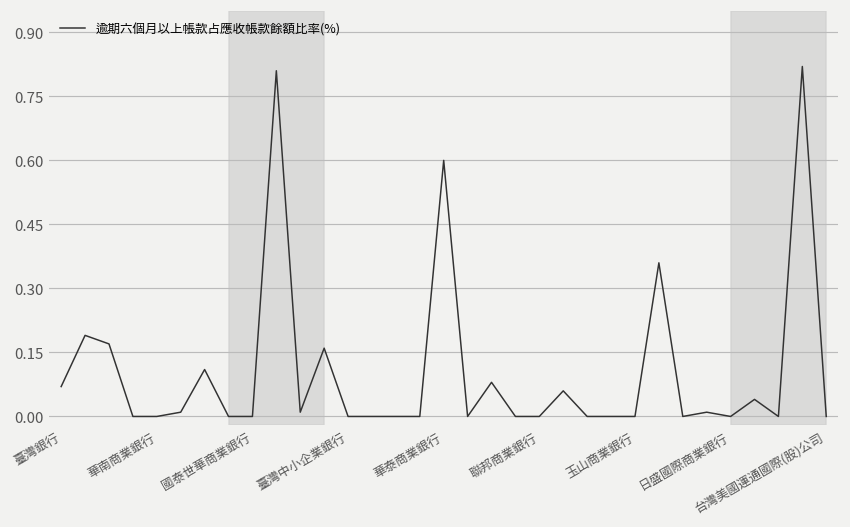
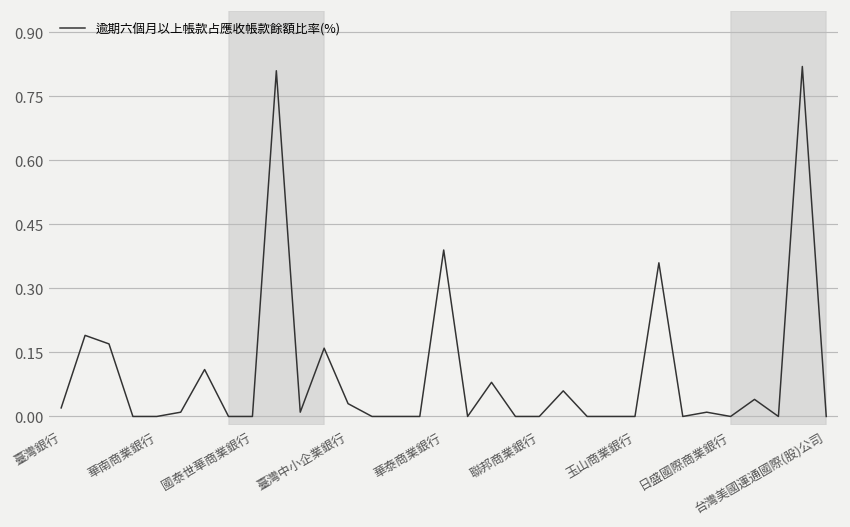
臺灣銀行: 0.07 -> 0.02
臺灣中小企業銀行: 0.00 -> 0.03
華泰商業銀行: 0.60 -> 0.39
